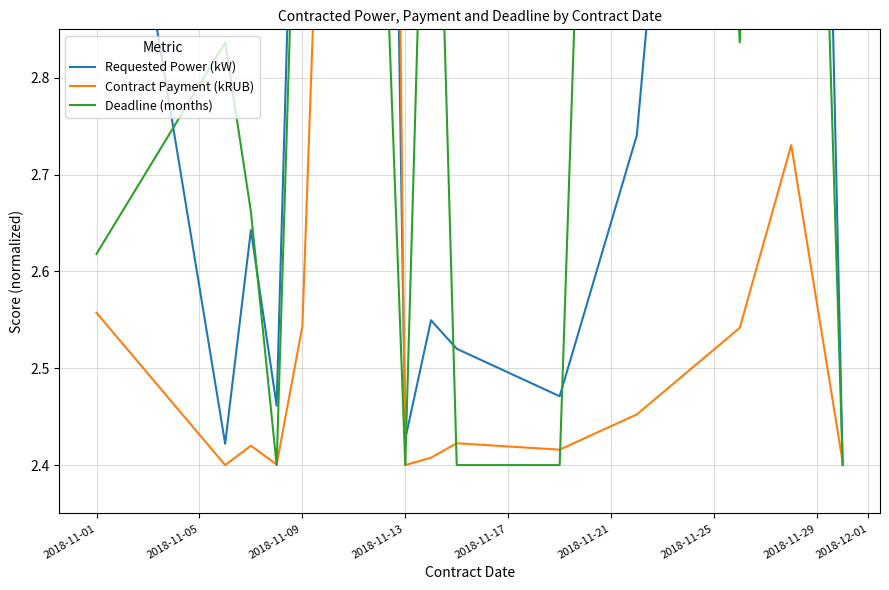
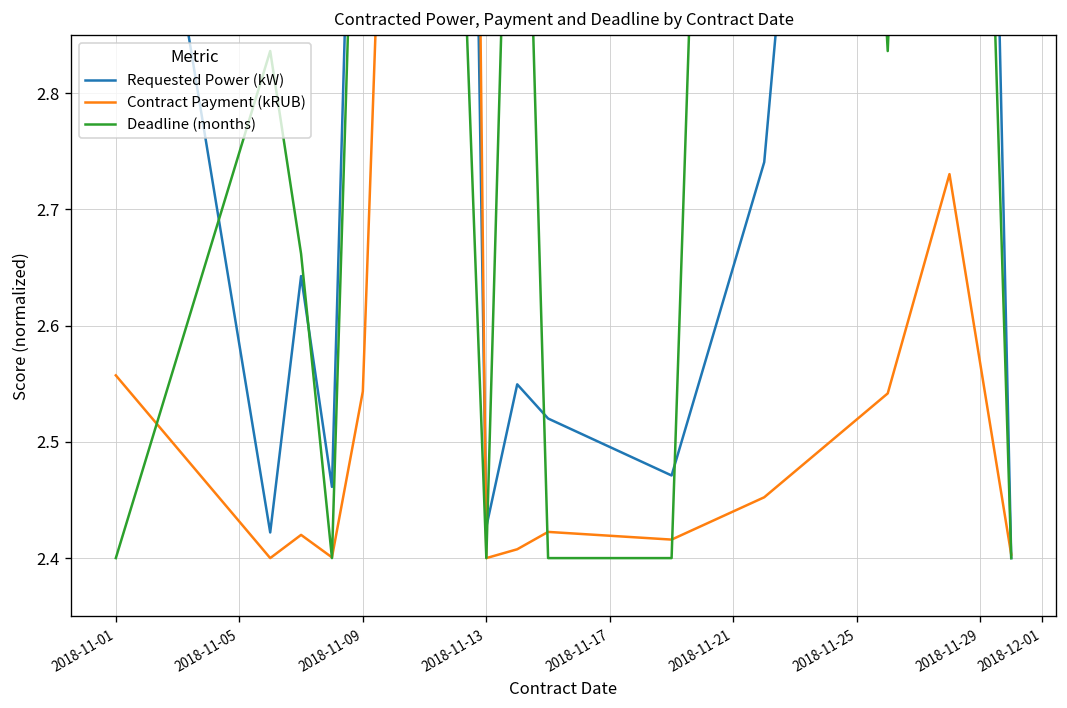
Deadline (months), 2018-11-01: 2.62 -> 2.40
